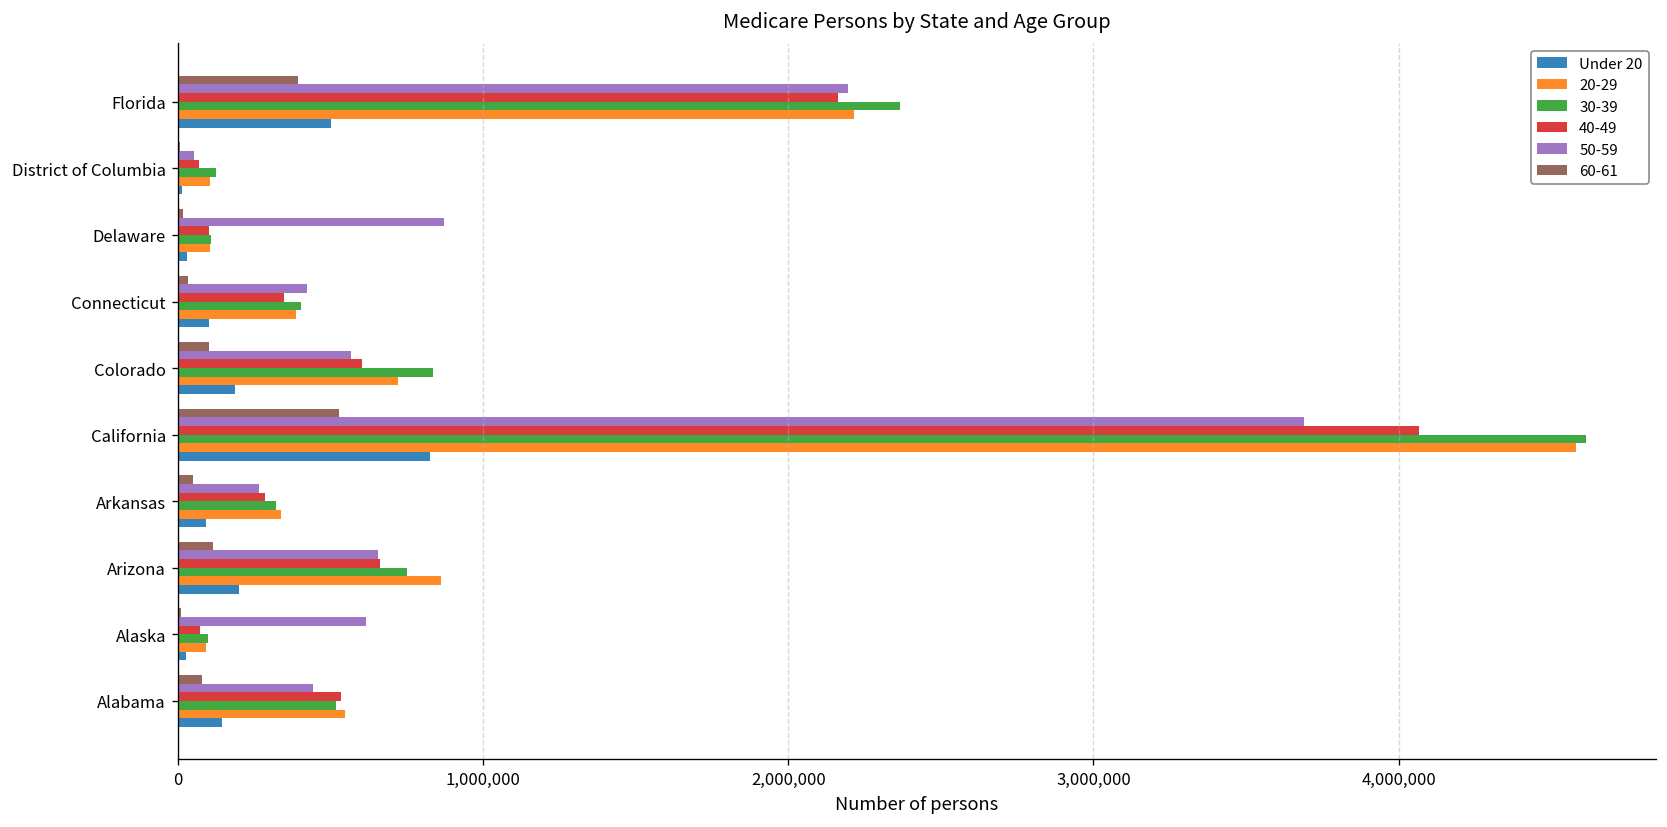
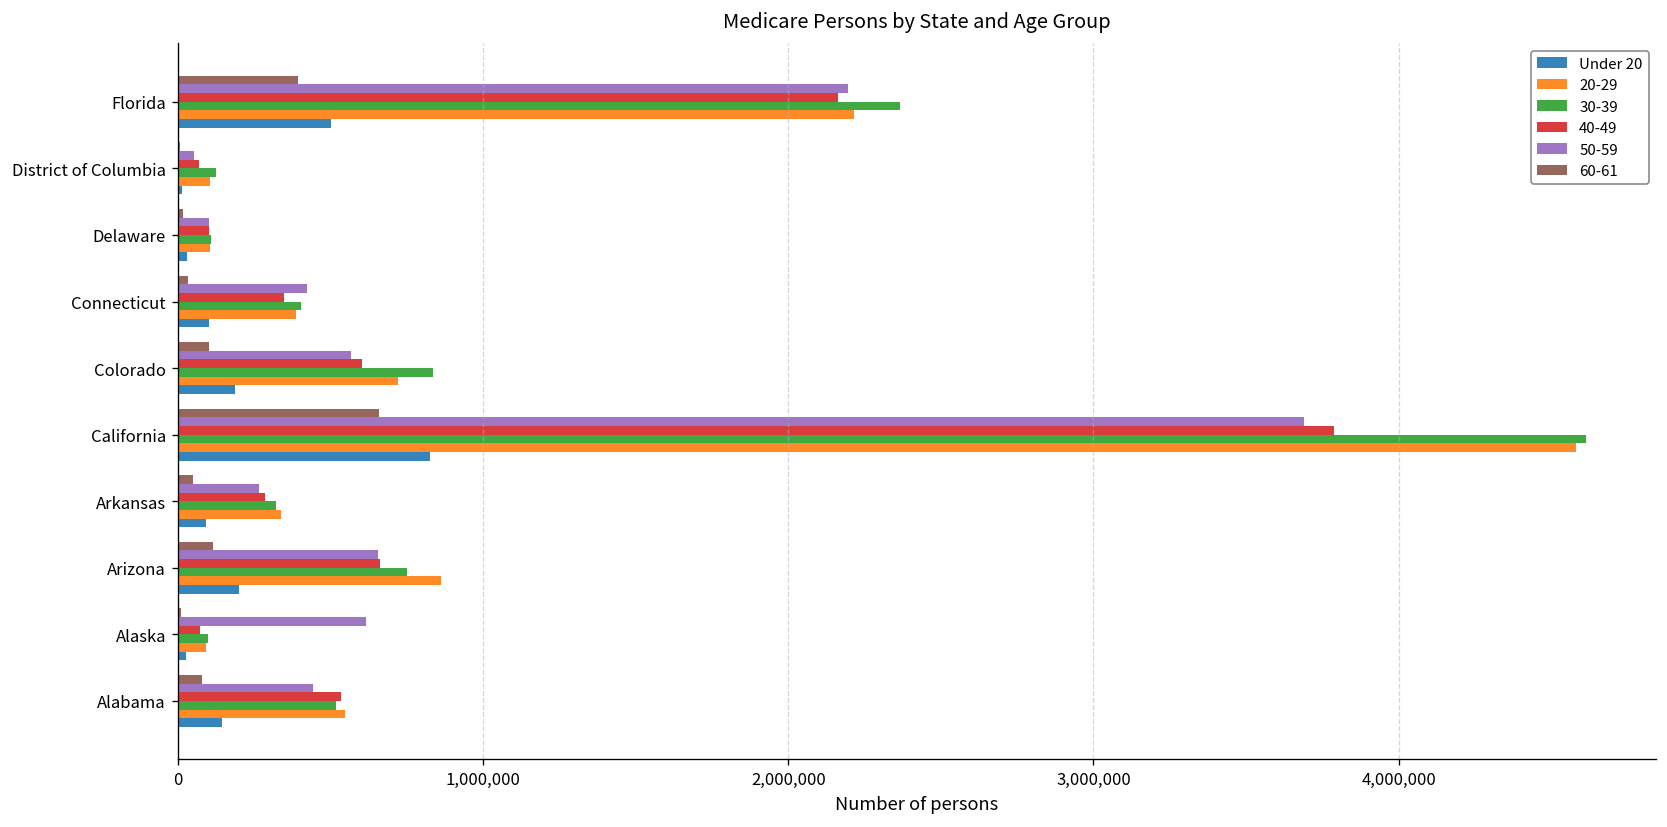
50-59, Delaware: 870,000 -> 100,000
60-61, California: 530,000 -> 660,000
40-49, California: 4,070,000 -> 3,790,000
